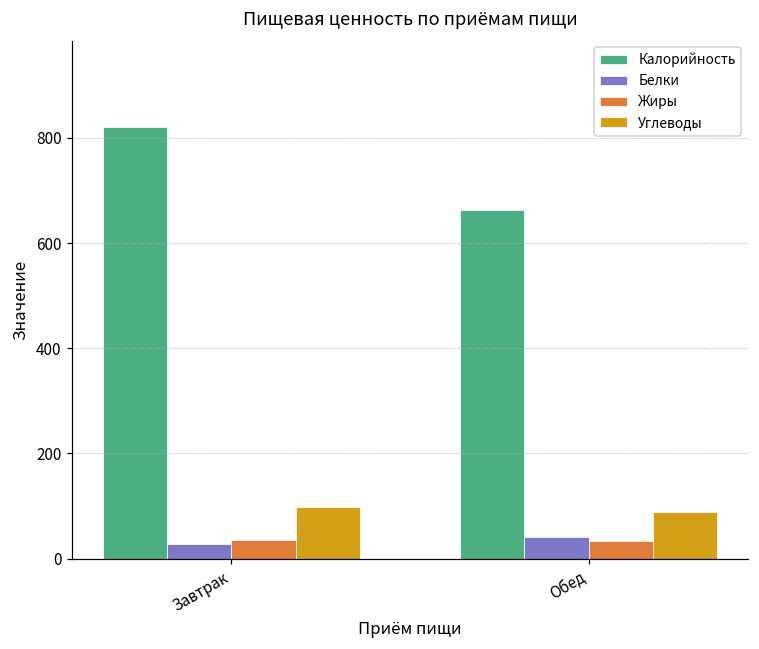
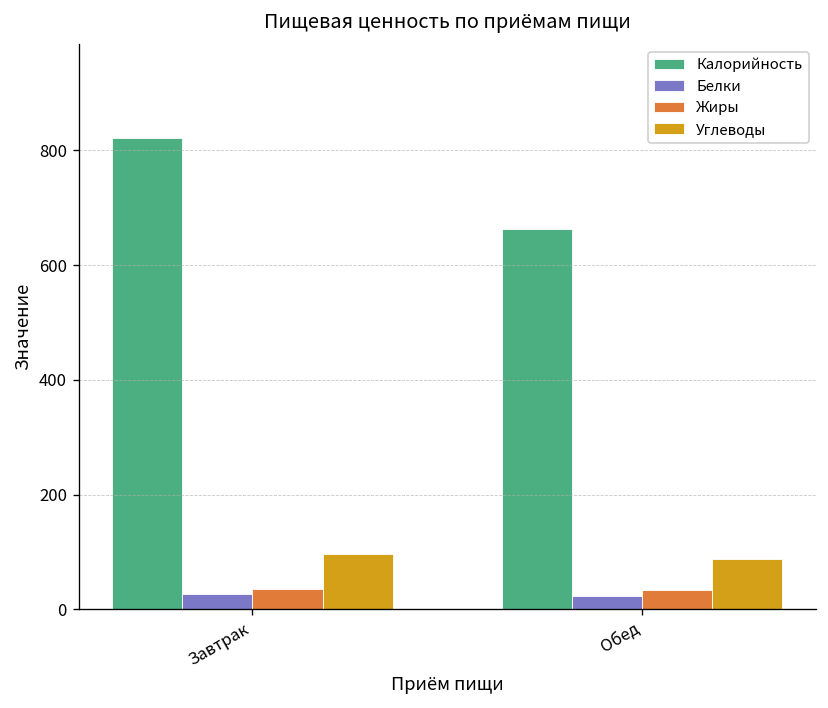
Белки, Обед: 40 -> 20
